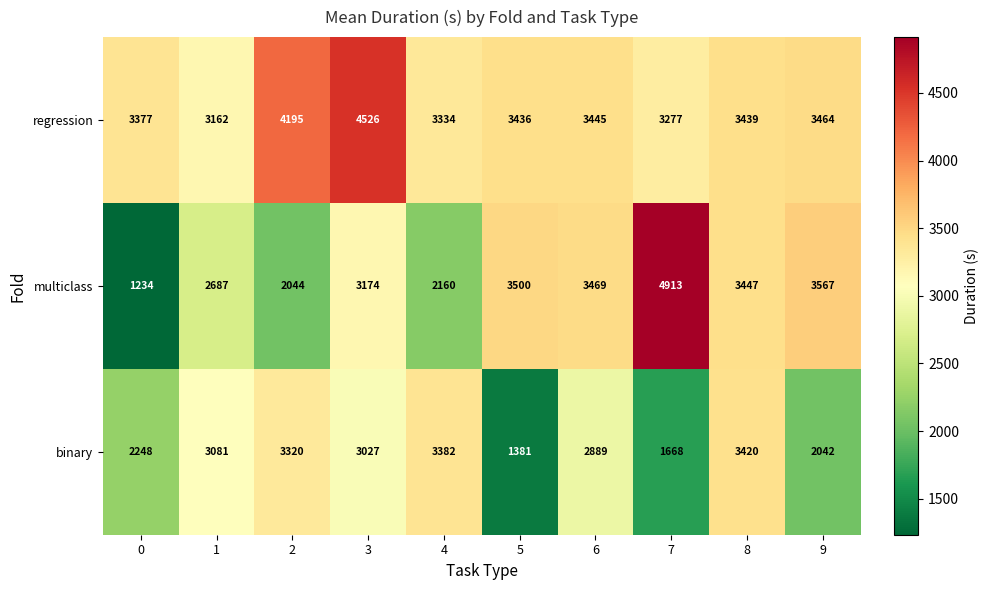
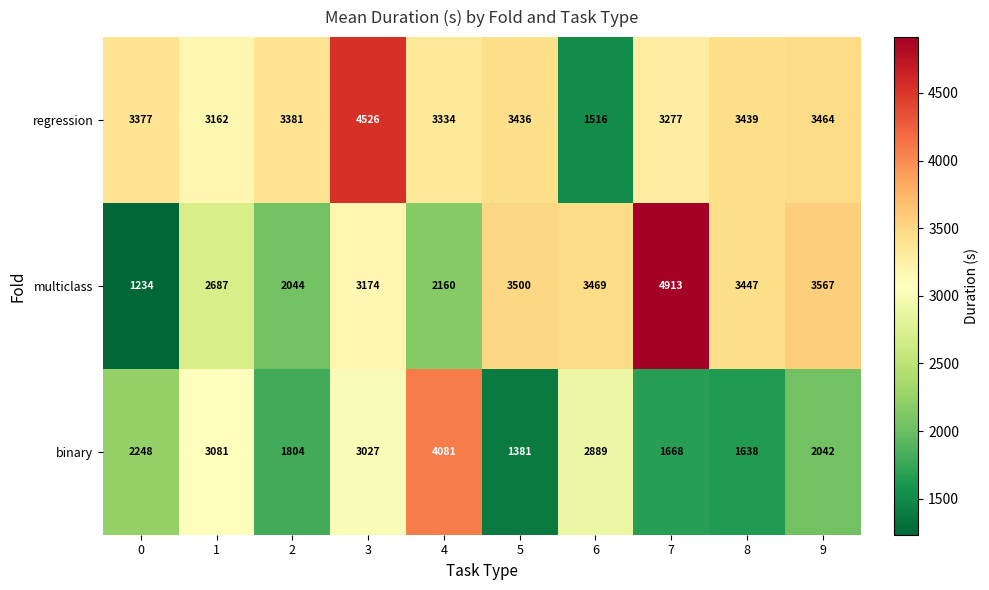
regression, 2: 4195 -> 3381
regression, 6: 3445 -> 1516
binary, 2: 3320 -> 1804
binary, 4: 3382 -> 4081
binary, 8: 3420 -> 1638
